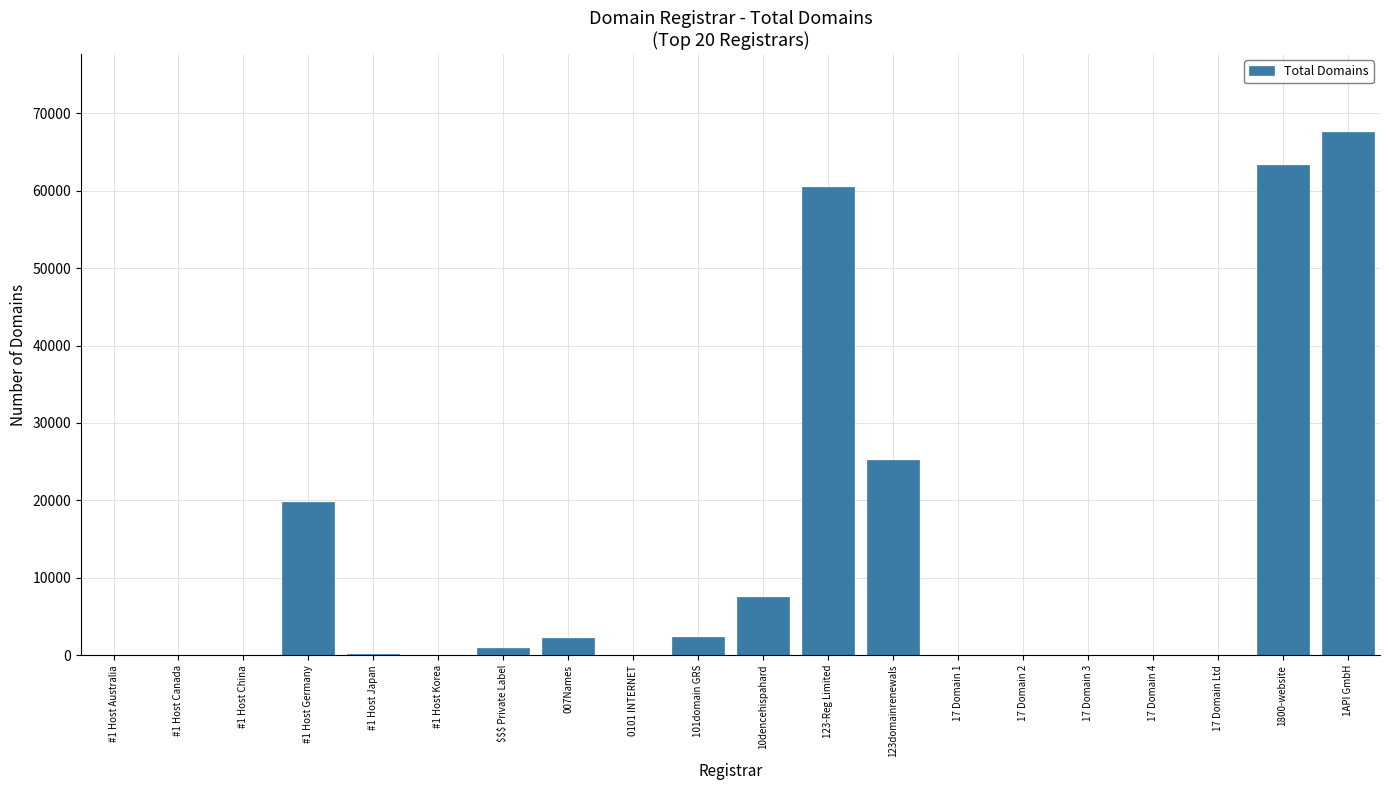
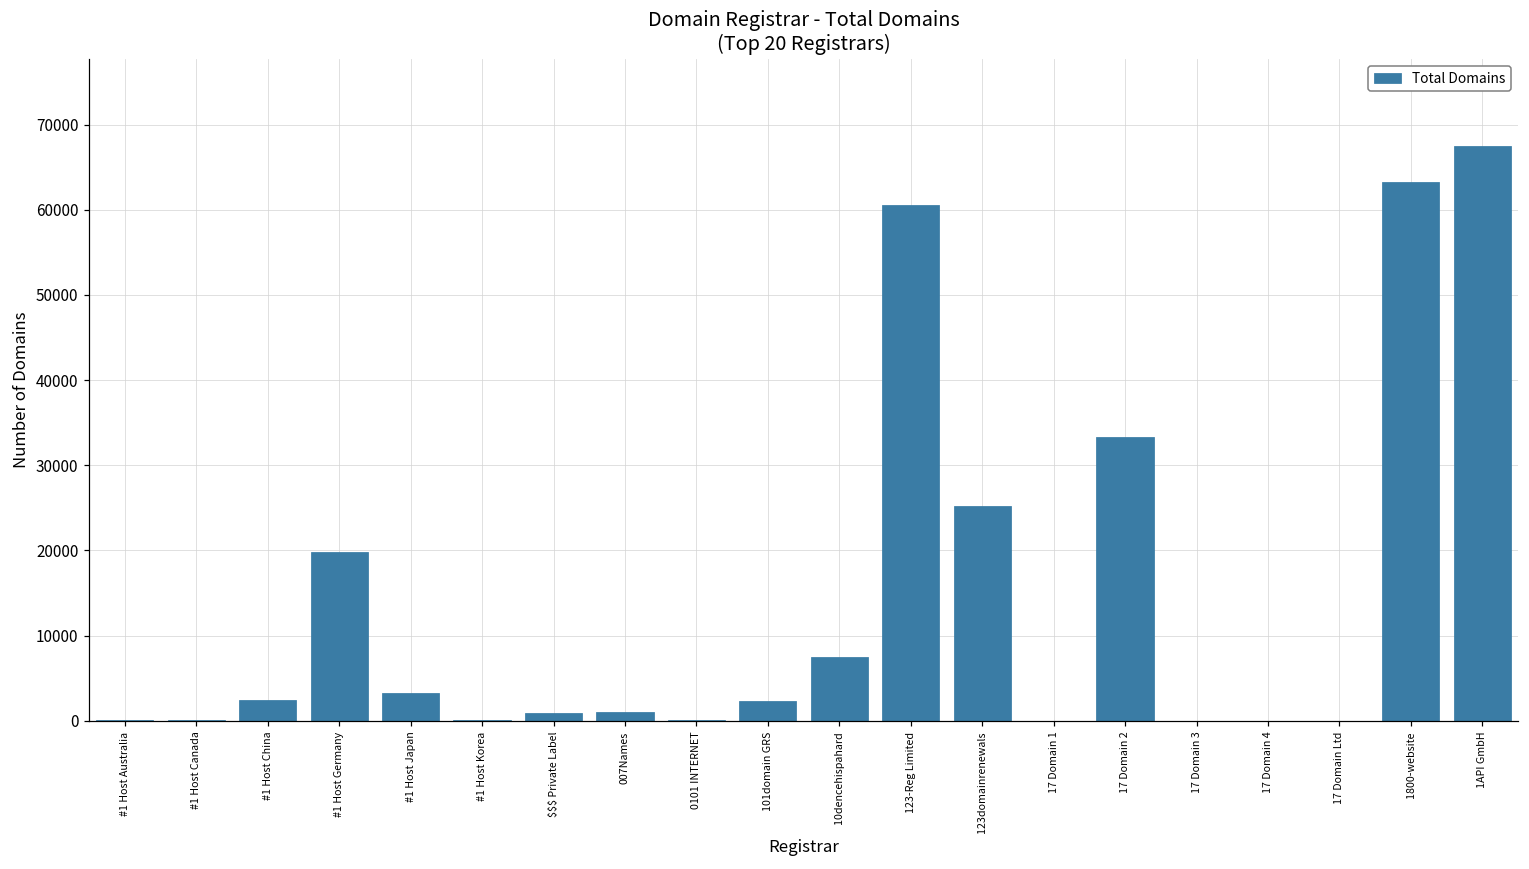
#1 Host China: 0 -> 2000
#1 Host Japan: 0 -> 3000
007Names: 2000 -> 1000
17 Domain 2: 0 -> 33000
